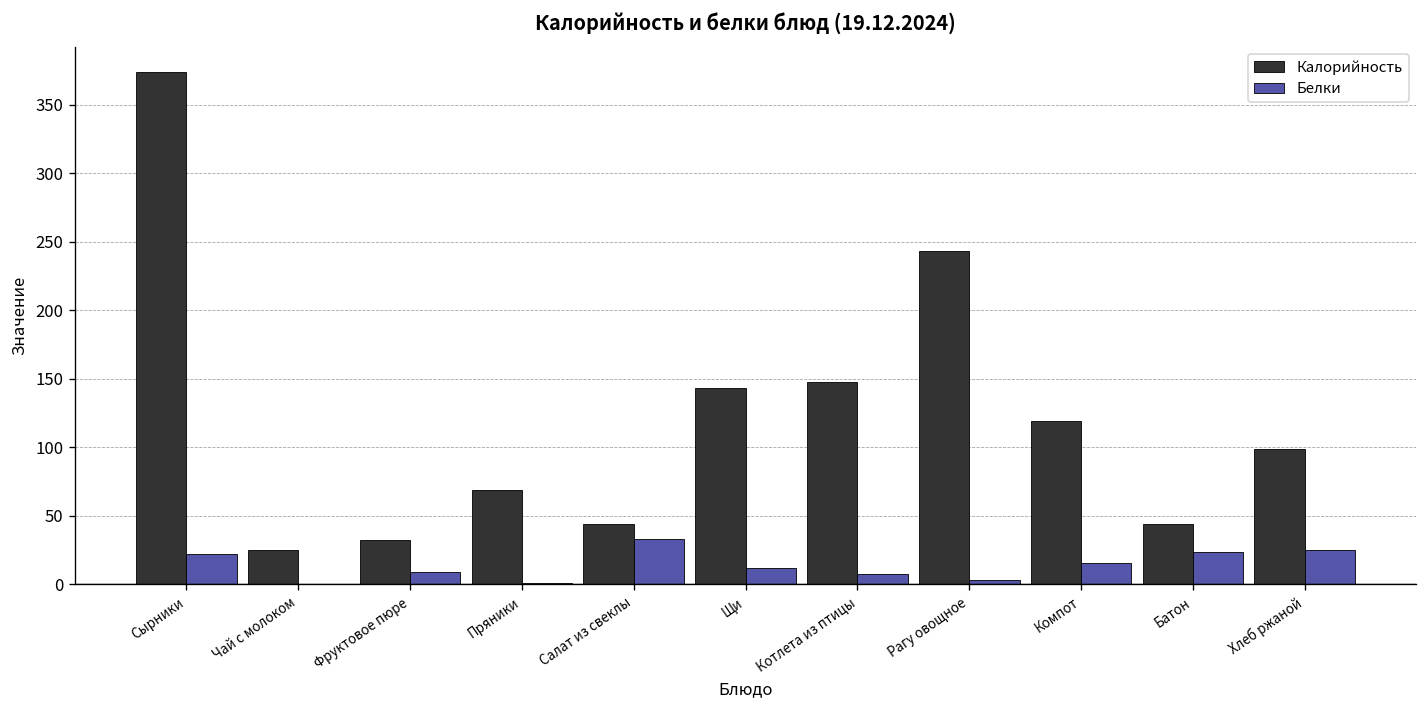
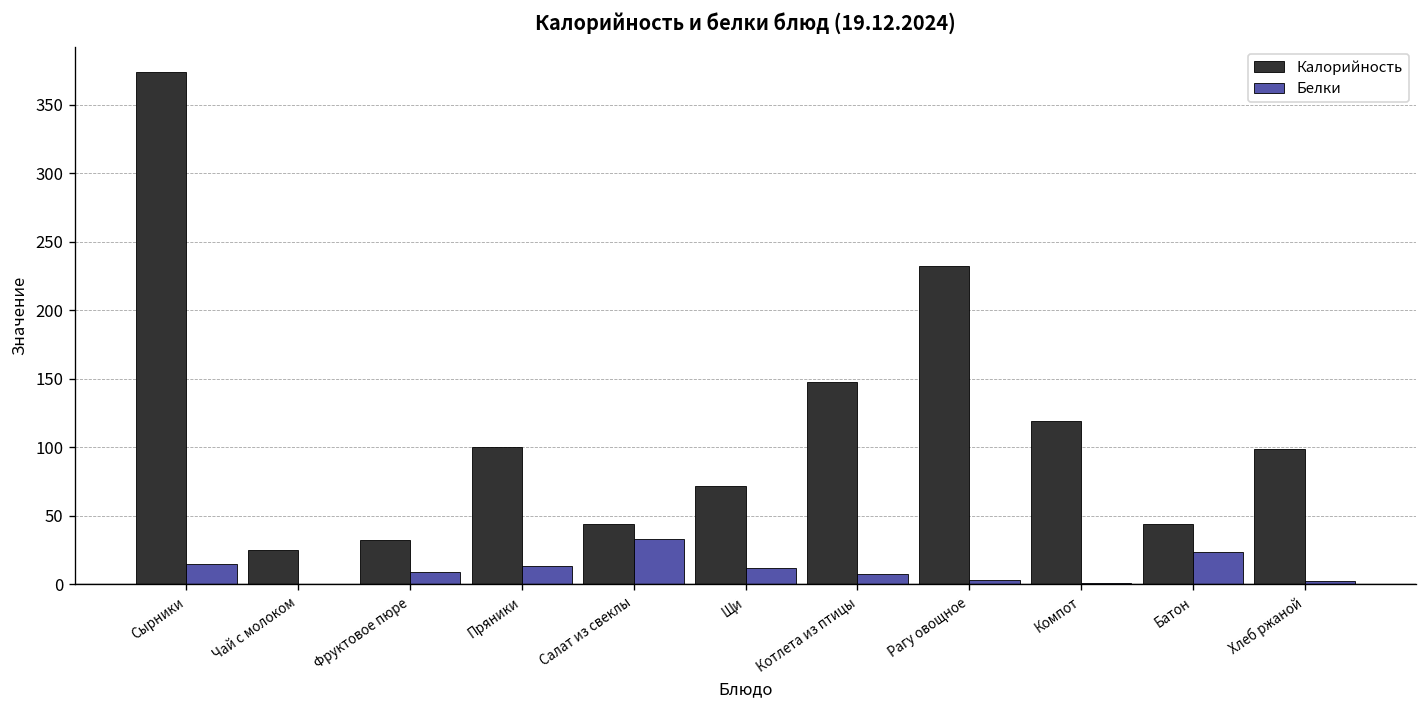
Белки, Сырники: 22 -> 15
Калорийность, Пряники: 69 -> 100
Белки, Пряники: 1 -> 13
Калорийность, Щи: 144 -> 72
Калорийность, Рагу овощное: 243 -> 233
Белки, Компот: 15 -> 1
Белки, Хлеб ржаной: 25 -> 3
